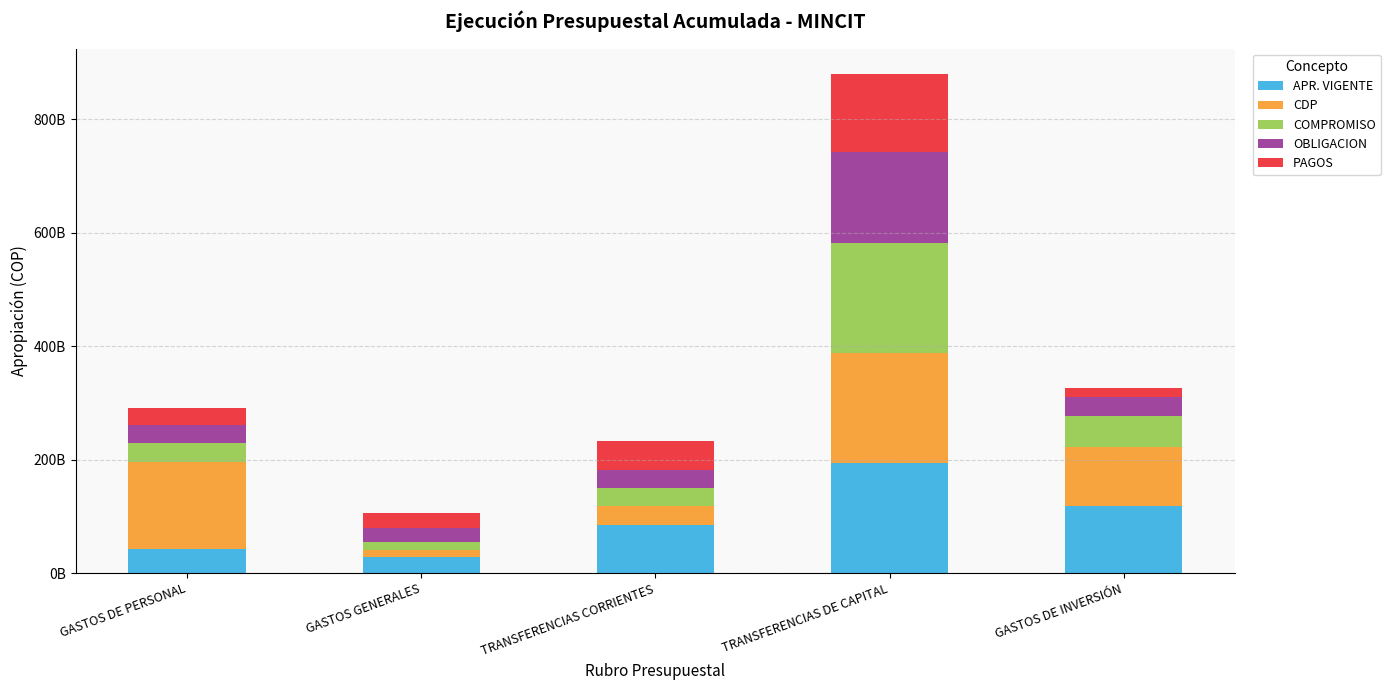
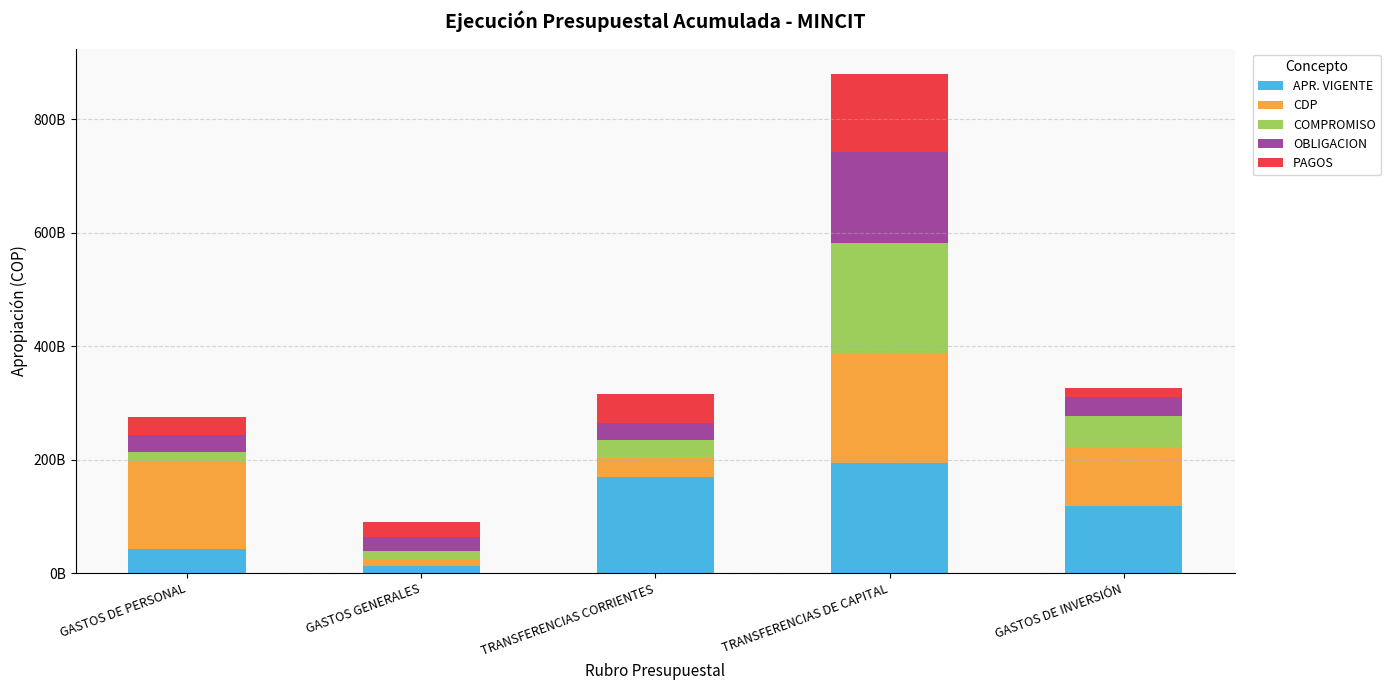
COMPROMISO, GASTOS DE PERSONAL: 30000000000 -> 20000000000
APR. VIGENTE, GASTOS GENERALES: 30000000000 -> 10000000000
APR. VIGENTE, TRANSFERENCIAS CORRIENTES: 90000000000 -> 170000000000
